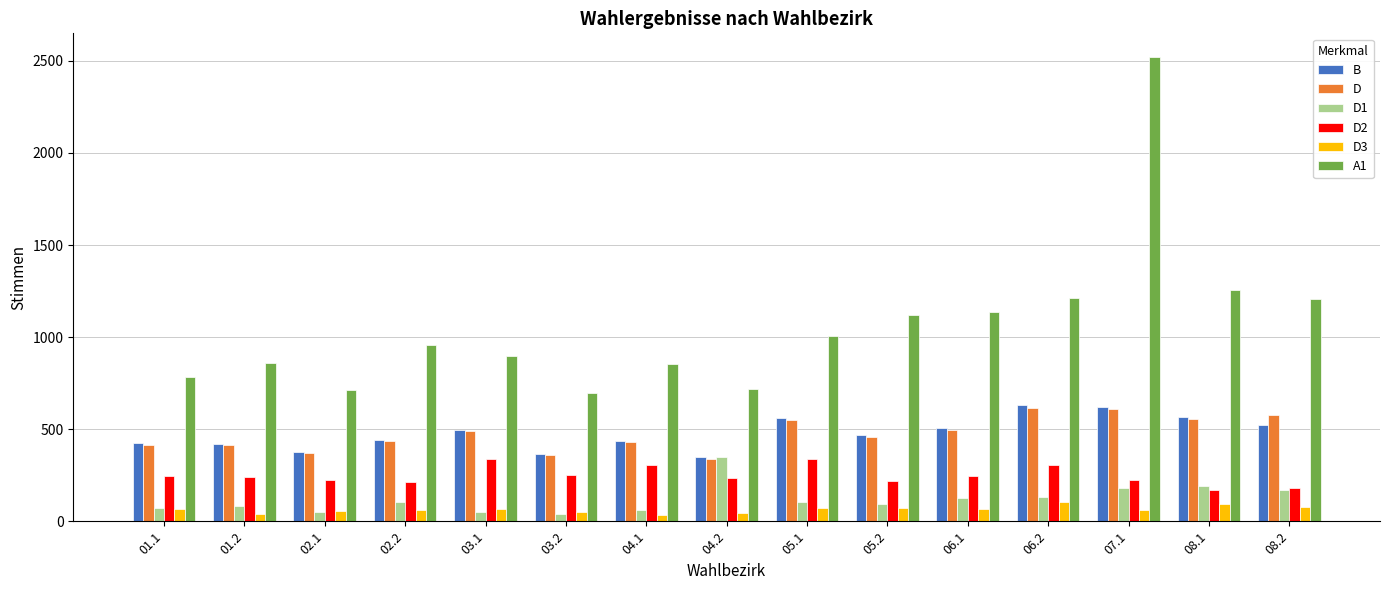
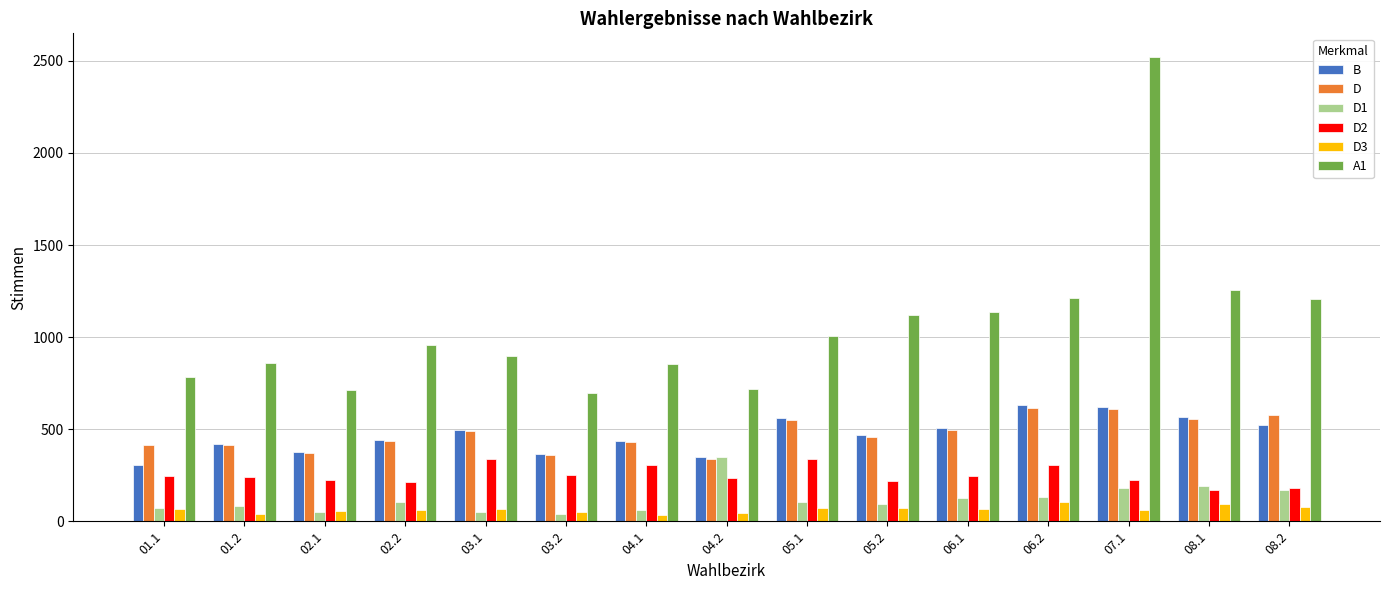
B, 01.1: 420 -> 300
